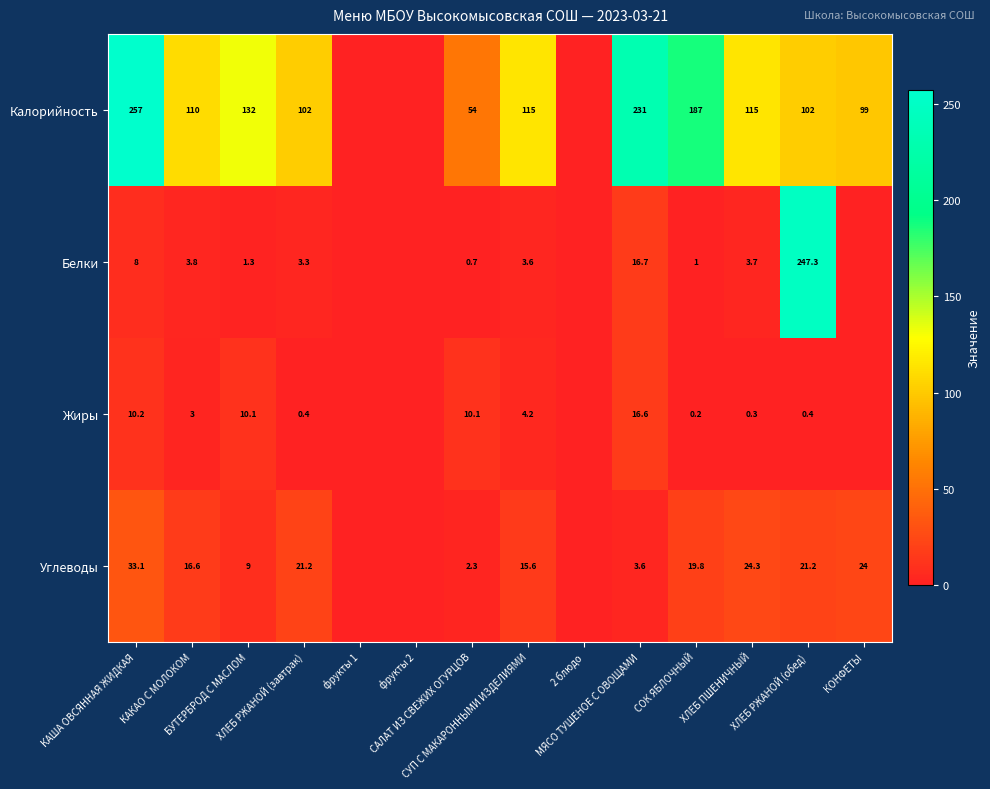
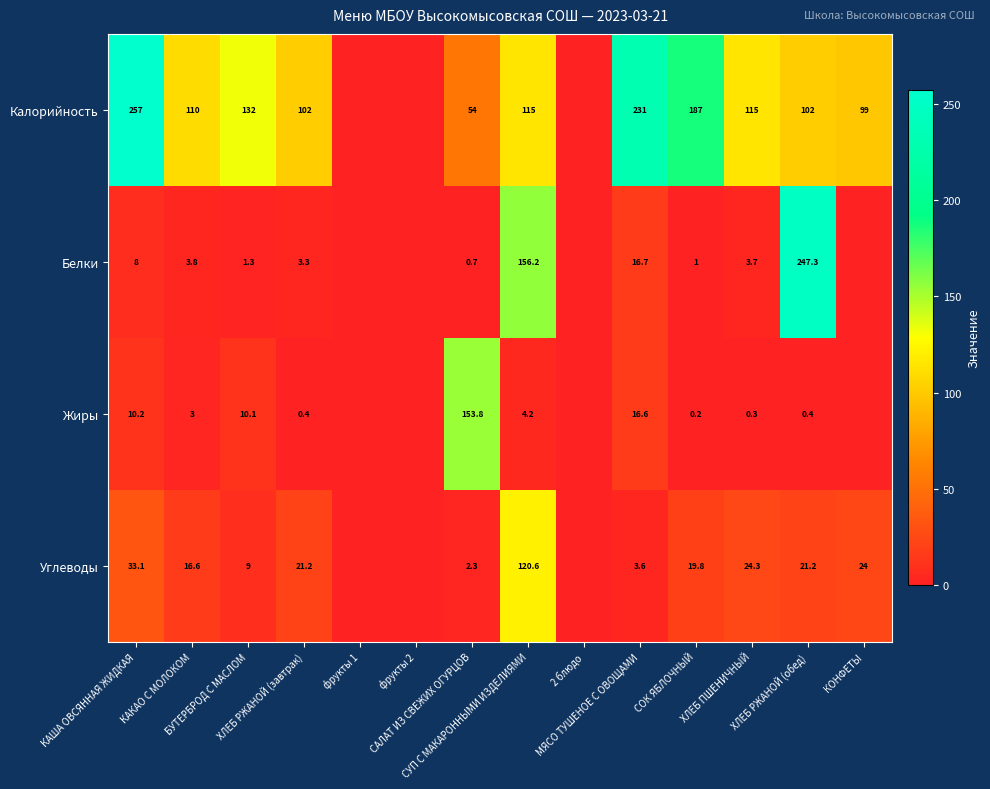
Белки, СУП С МАКАРОННЫМИ ИЗДЕЛИЯМИ: 3.6 -> 156.2
Жиры, САЛАТ ИЗ СВЕЖИХ ОГУРЦОВ: 10.1 -> 153.8
Углеводы, СУП С МАКАРОННЫМИ ИЗДЕЛИЯМИ: 15.6 -> 120.6
